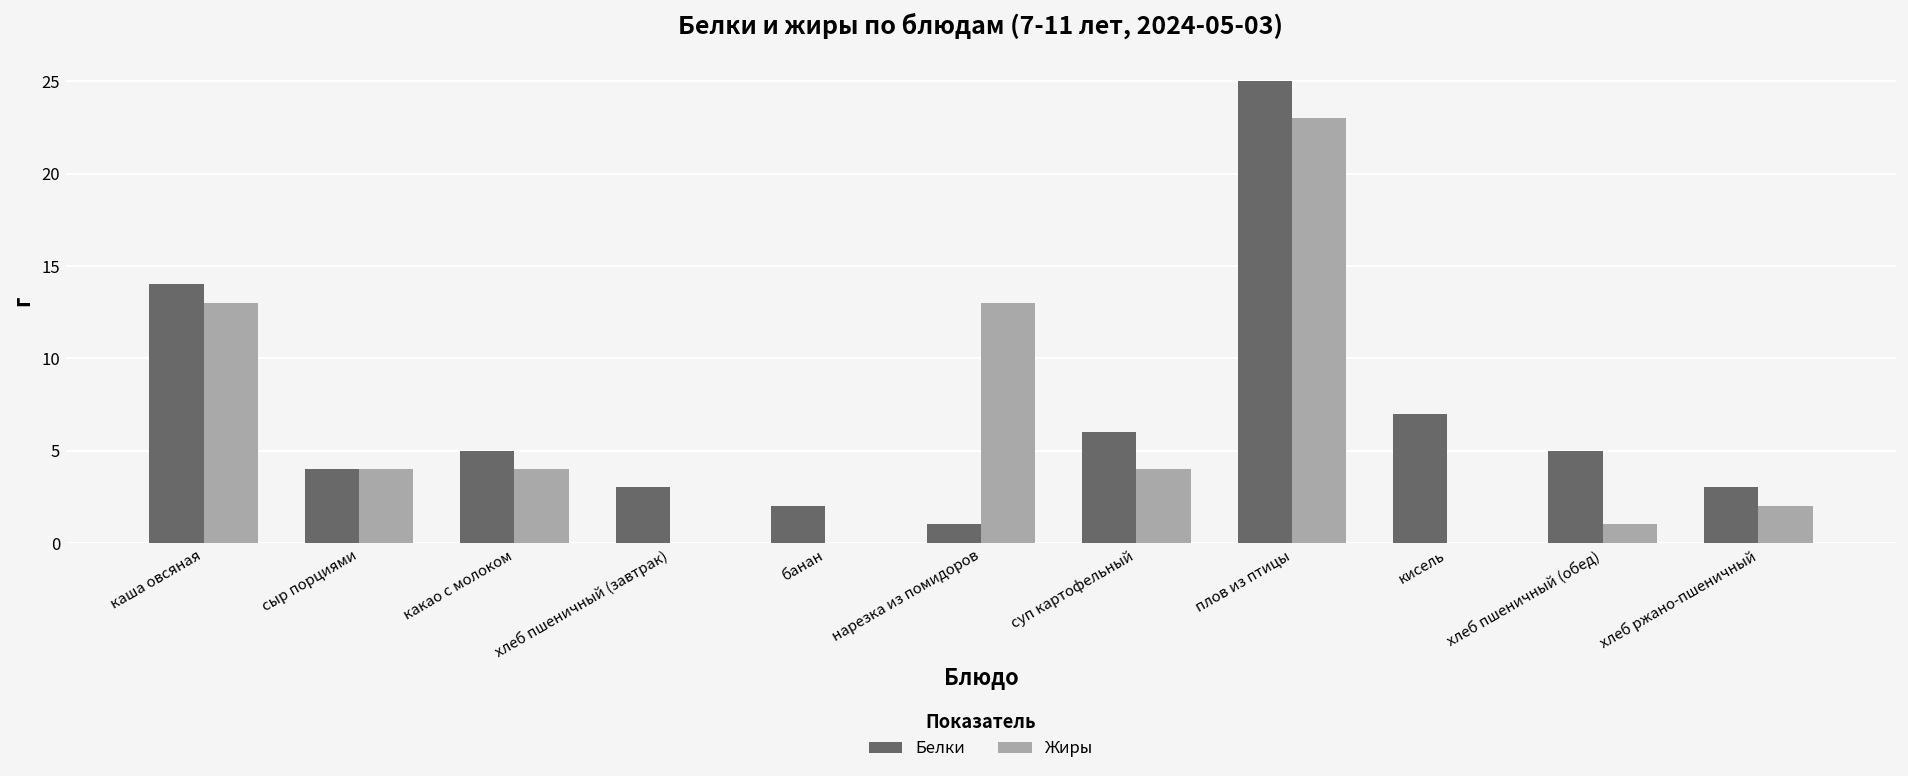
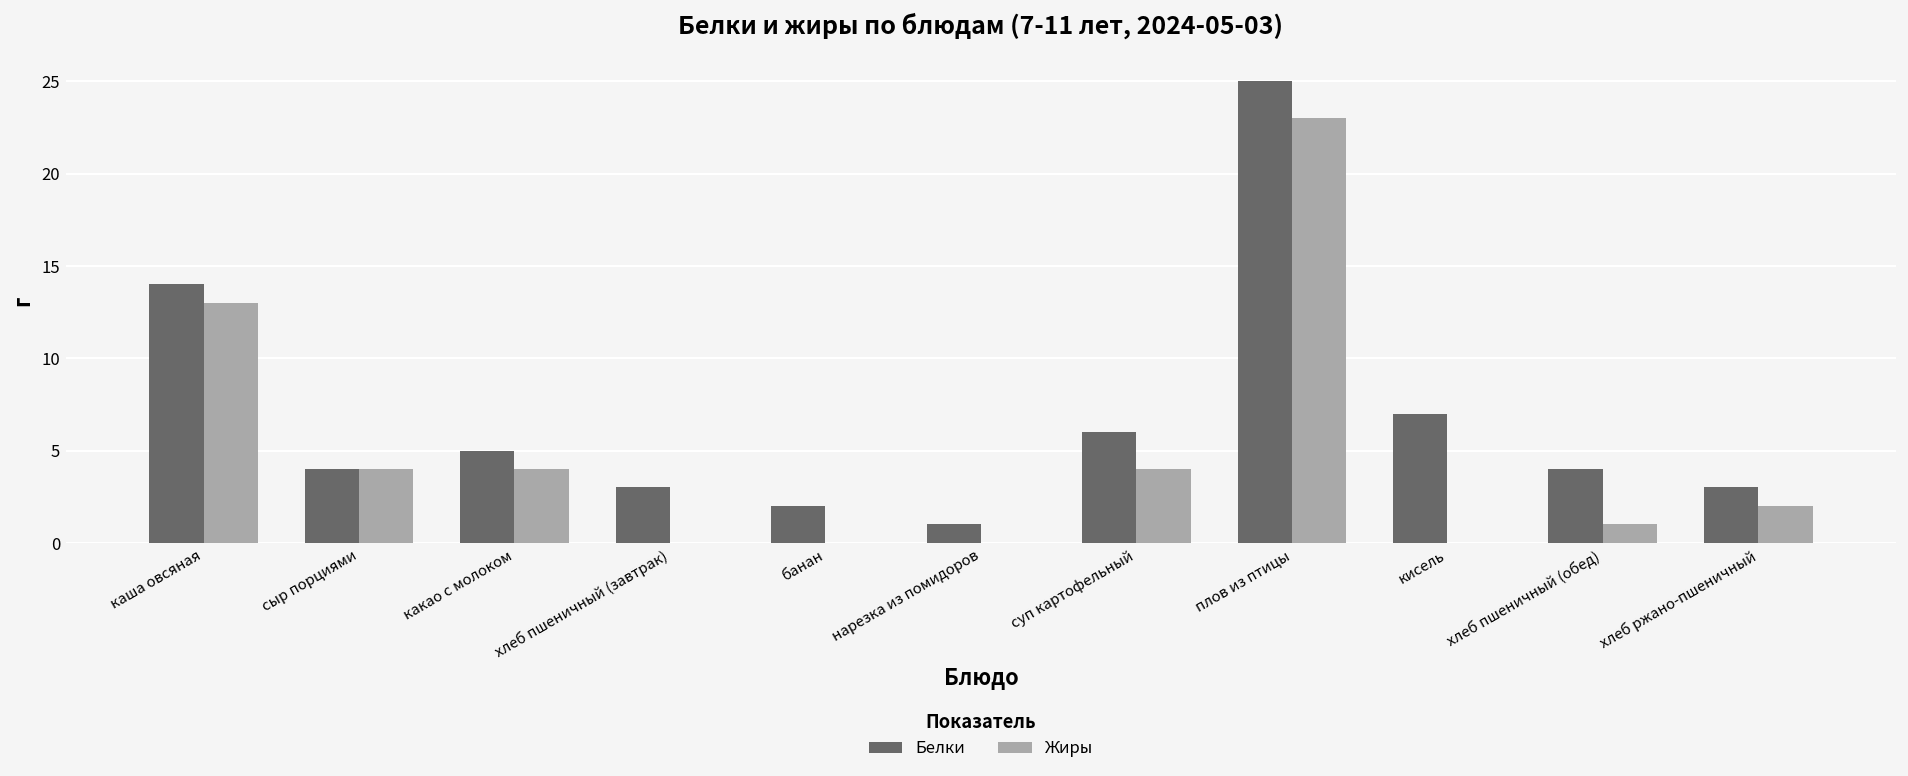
Жиры, нарезка из помидоров: 13 -> 0
Белки, хлеб пшеничный (обед): 5 -> 4
